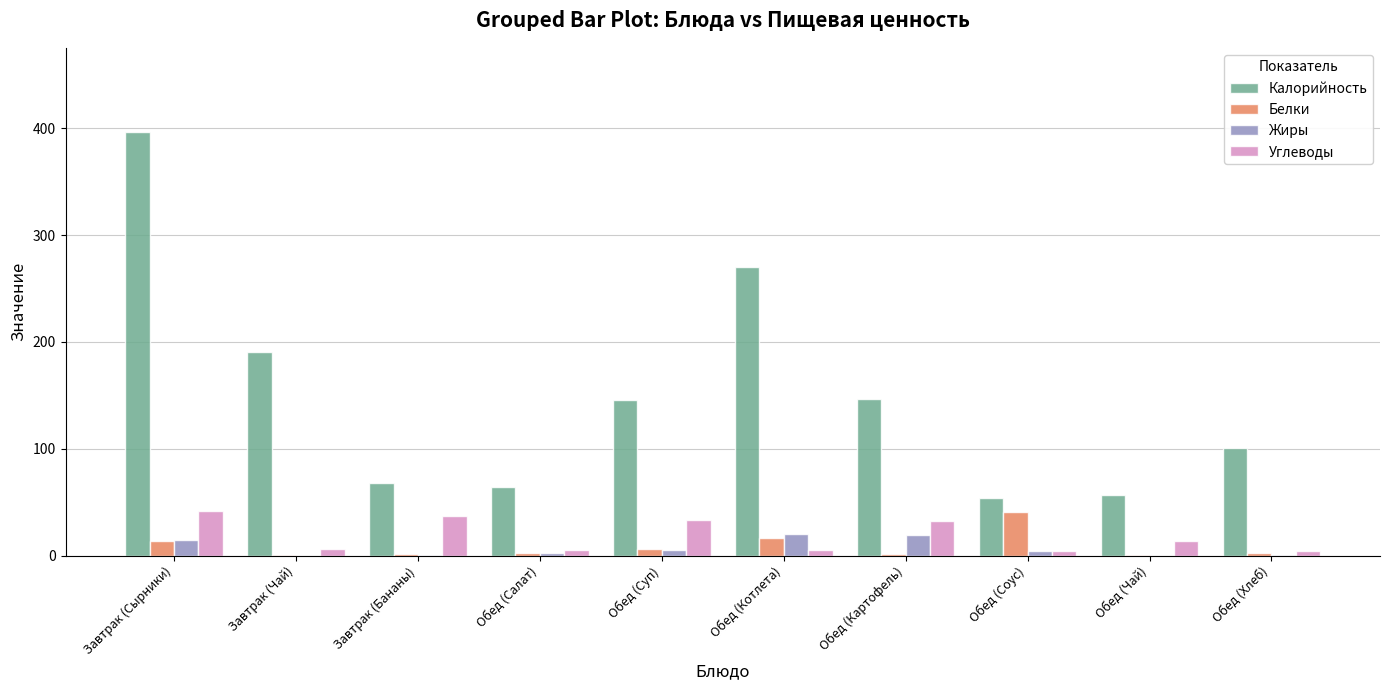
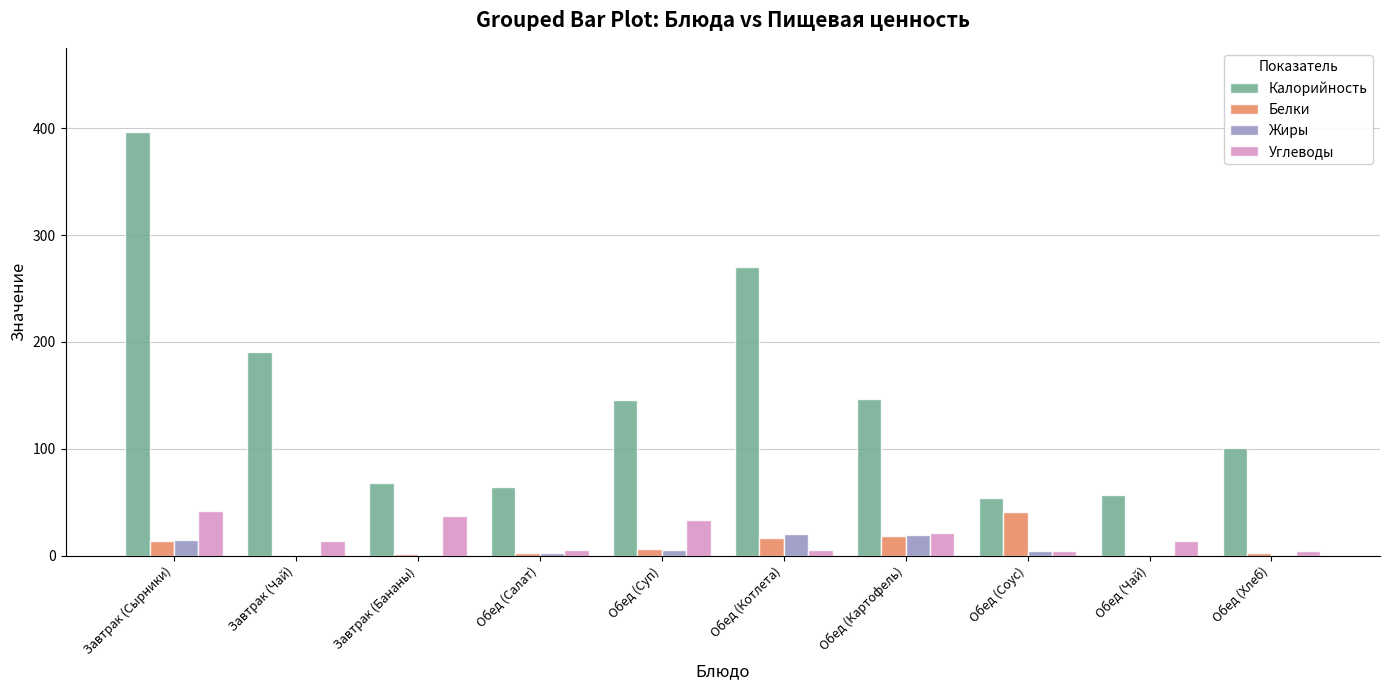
Углеводы, Завтрак (Чай): 6 -> 14
Белки, Обед (Картофель): 2 -> 18
Углеводы, Обед (Картофель): 32 -> 21
